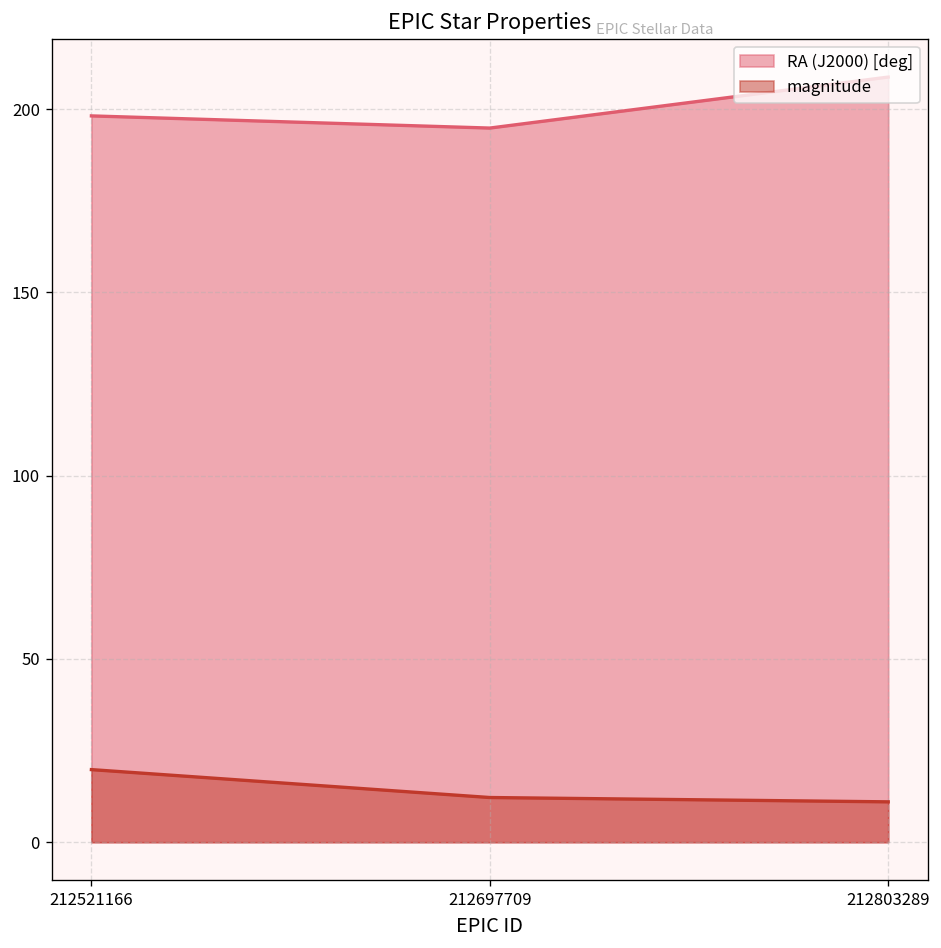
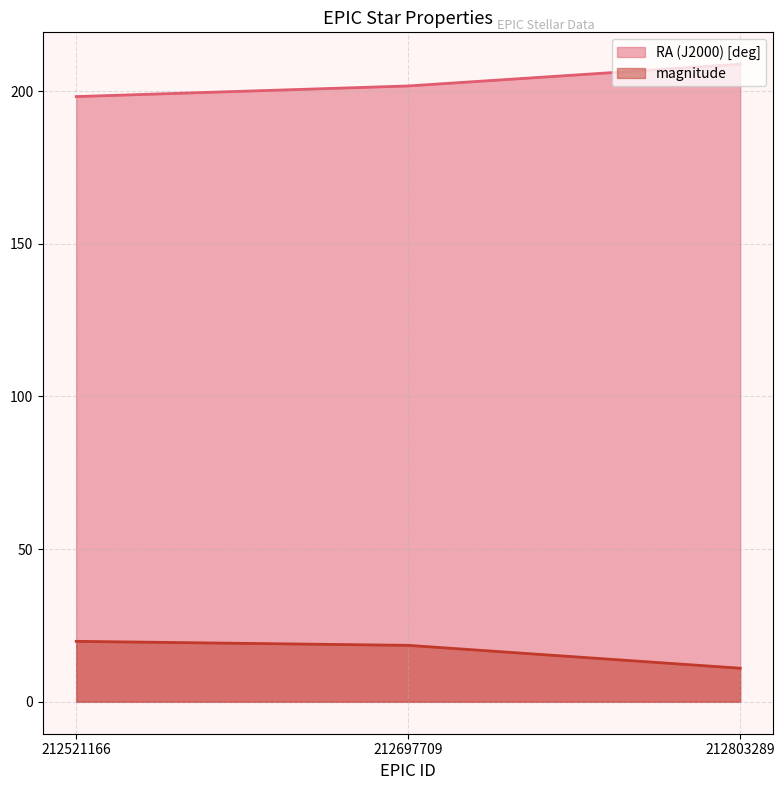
RA (J2000) [deg], 212697709: 195 -> 202
magnitude, 212697709: 12 -> 18
